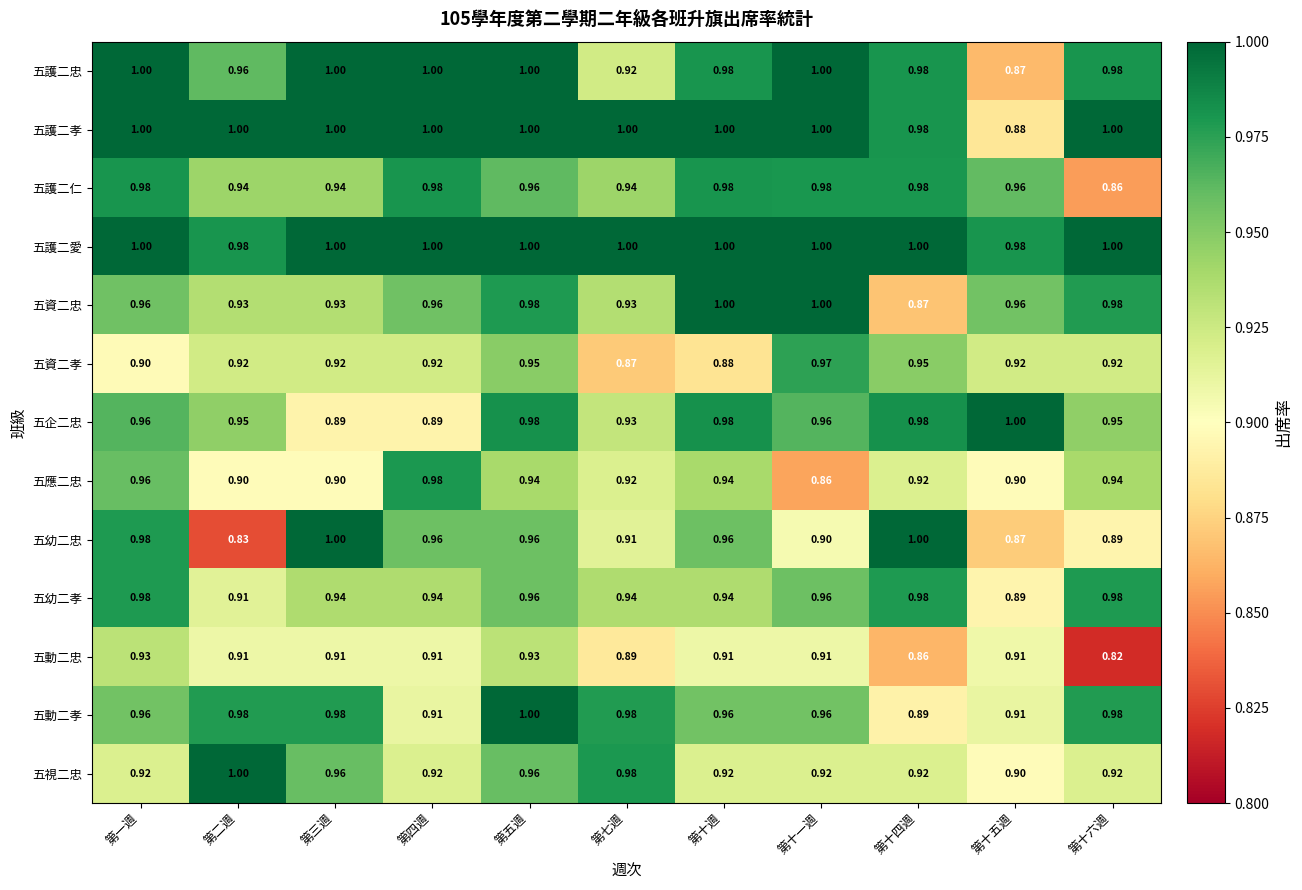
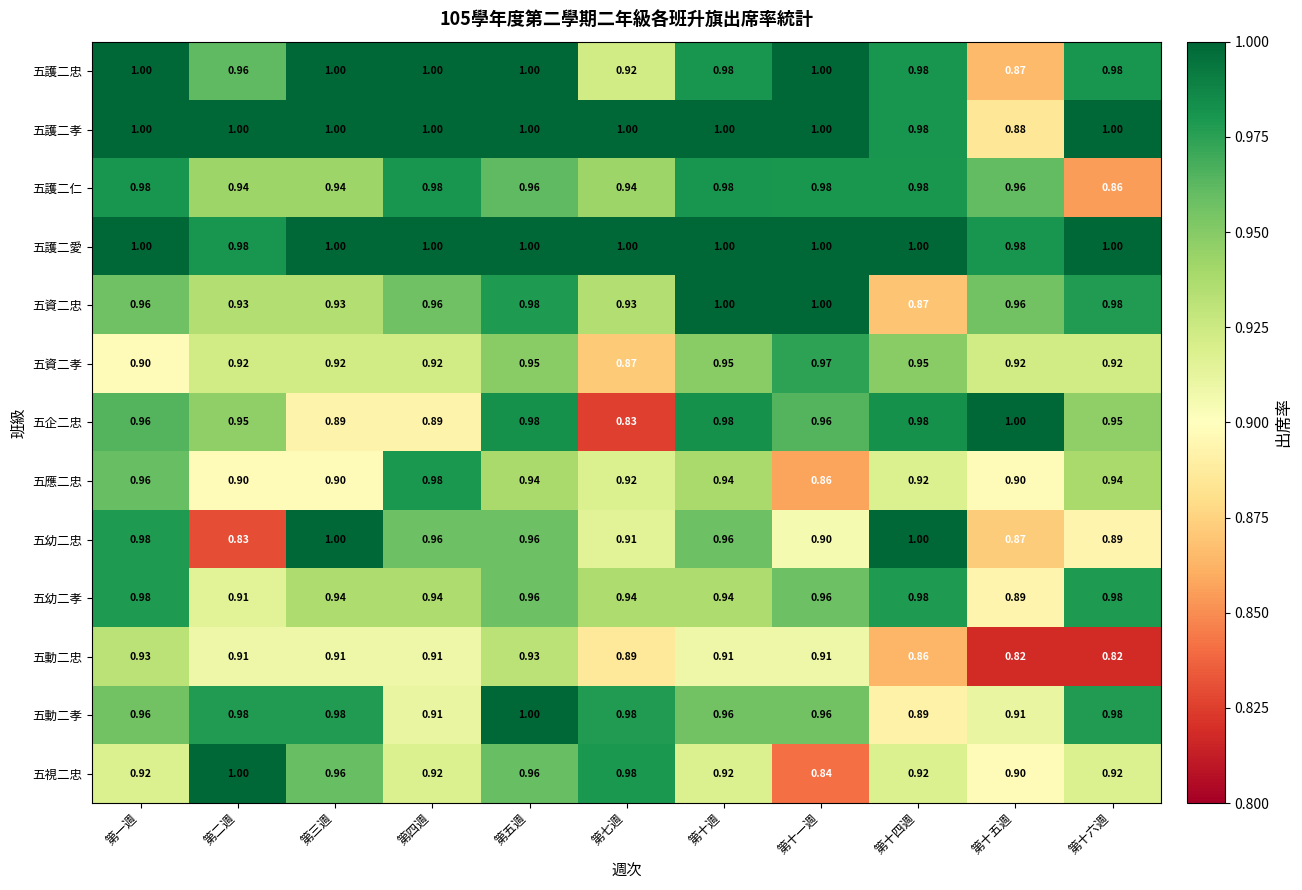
五資二孝, 第十週: 0.88 -> 0.95
五企二忠, 第七週: 0.93 -> 0.83
五動二忠, 第十五週: 0.91 -> 0.82
五視二忠, 第十一週: 0.92 -> 0.84
